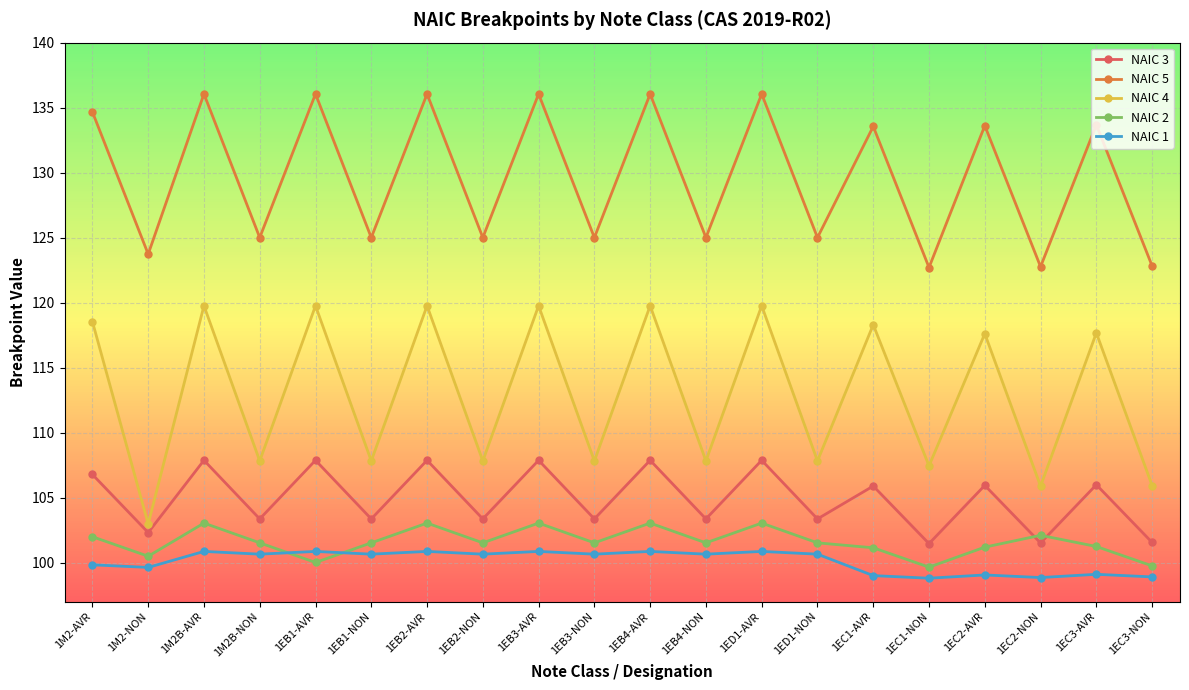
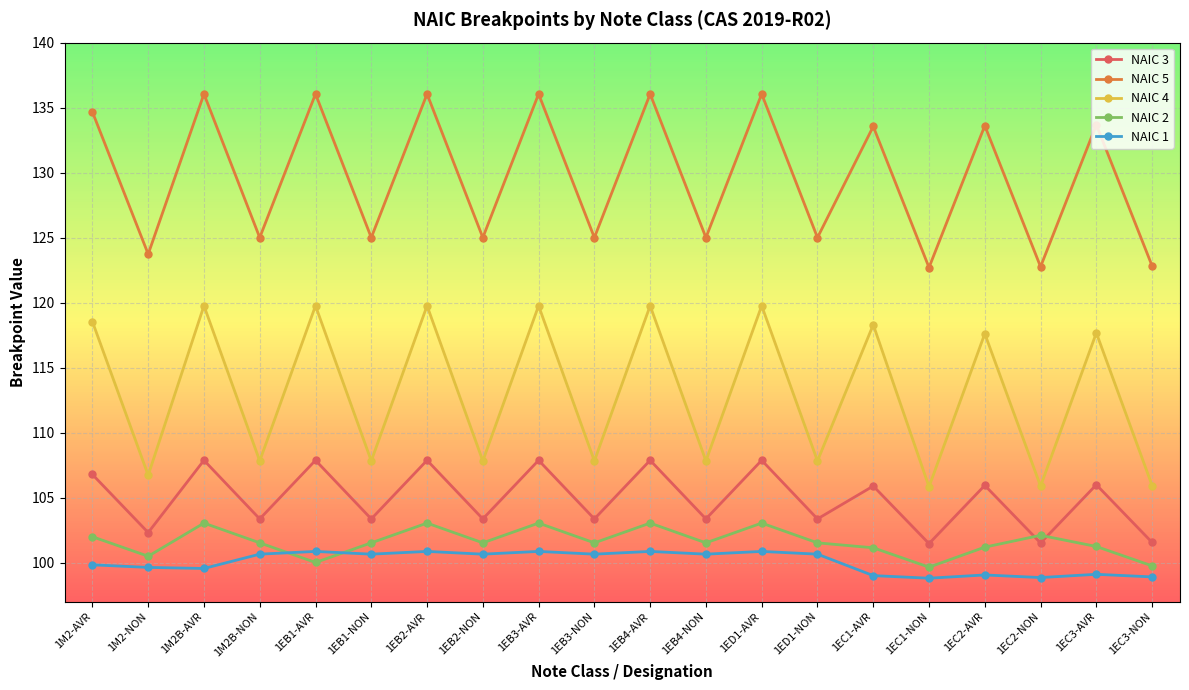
NAIC 4, 1M2-NON: 103.0 -> 106.7
NAIC 1, 1M2B-AVR: 100.9 -> 99.6
NAIC 4, 1EC1-NON: 107.4 -> 105.8
